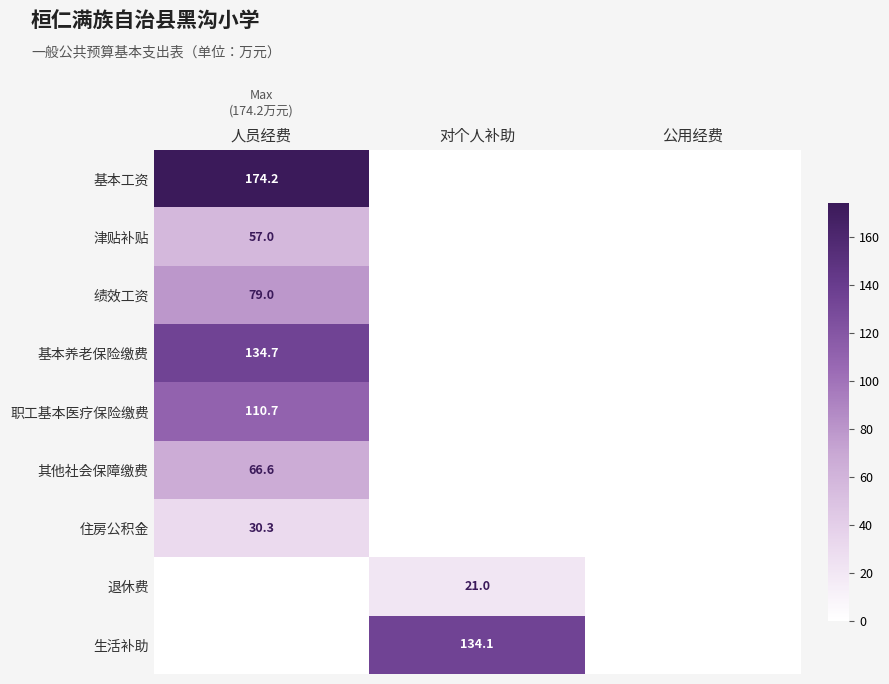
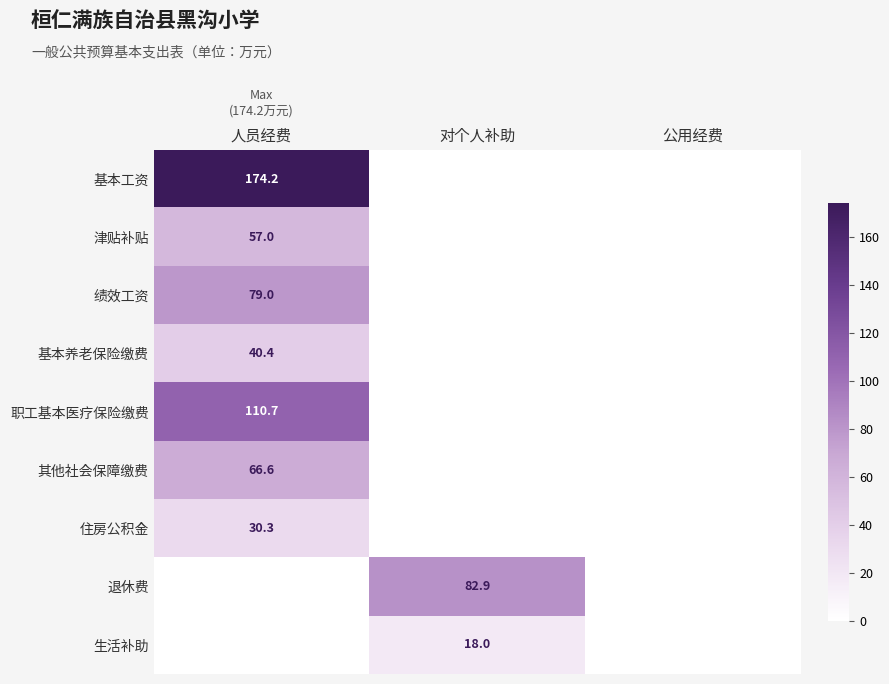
基本养老保险缴费, 人员经费: 134.7 -> 40.4
退休费, 对个人补助: 21.0 -> 82.9
生活补助, 对个人补助: 134.1 -> 18.0
